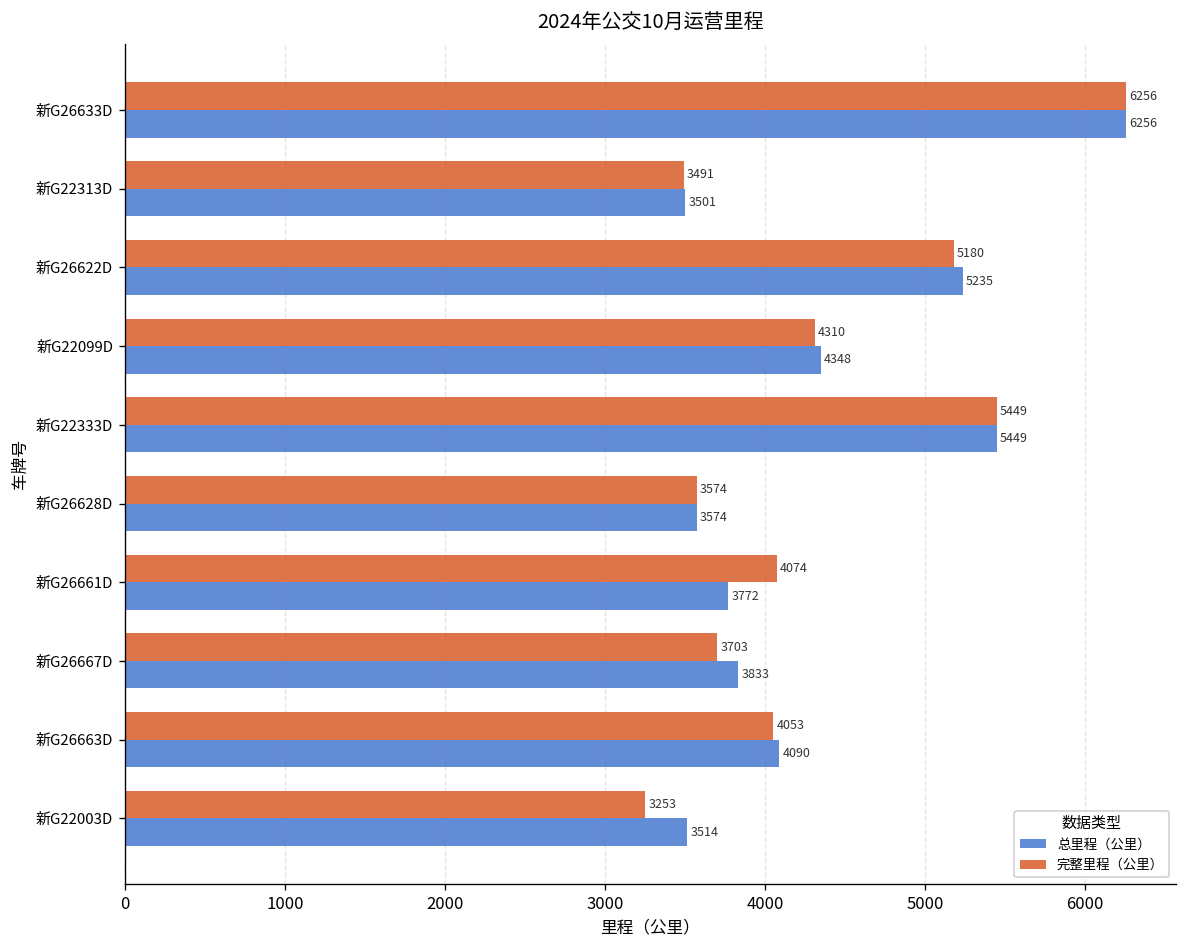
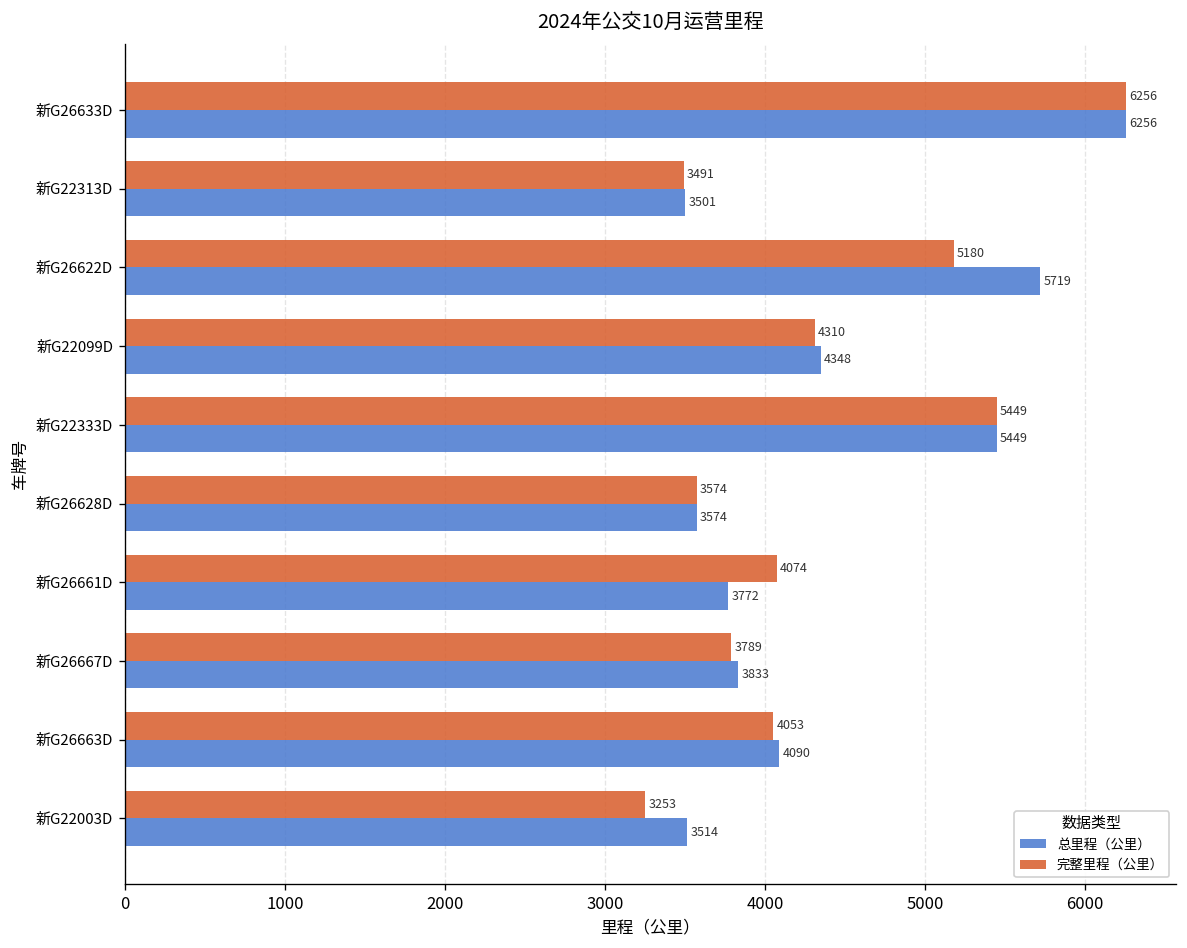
总里程（公里）, 新G26622D: 5235 -> 5719
完整里程（公里）, 新G26667D: 3703 -> 3789
